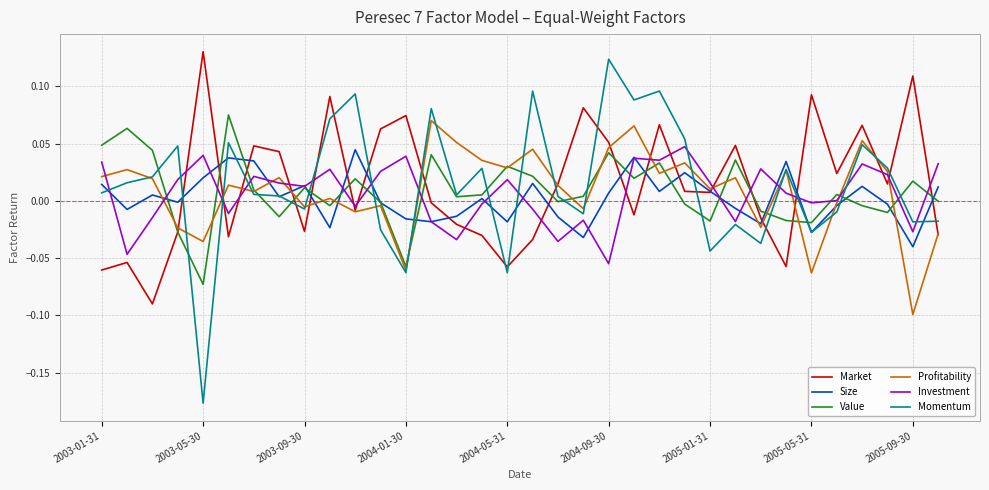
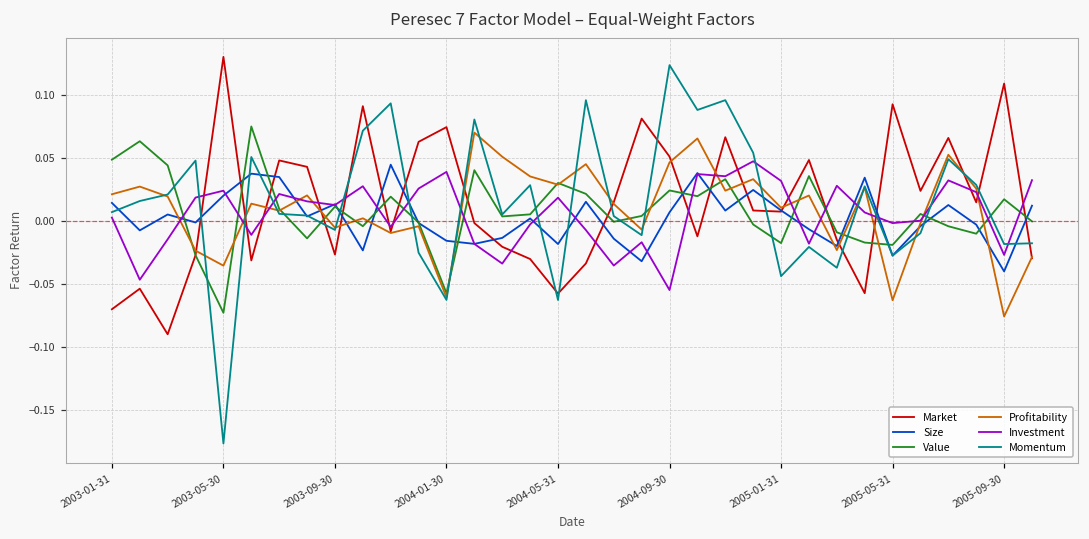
Market, 2003-01-31: -0.060 -> -0.070
Investment, 2003-01-31: 0.034 -> 0.003
Investment, 2003-05-30: 0.040 -> 0.024
Value, 2004-09-30: 0.042 -> 0.024
Investment, 2005-01-31: 0.016 -> 0.032
Profitability, 2005-09-30: -0.099 -> -0.076
